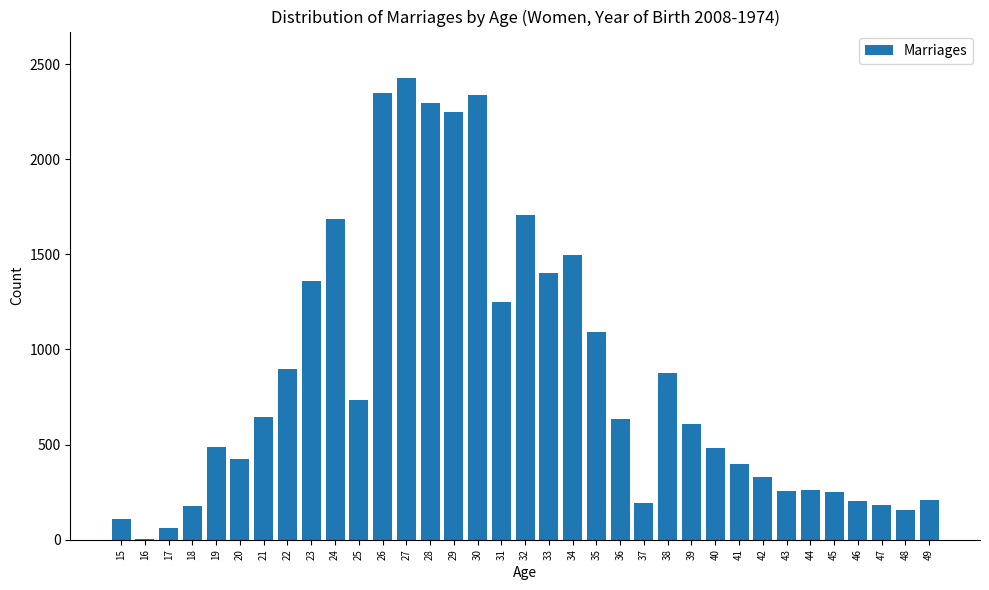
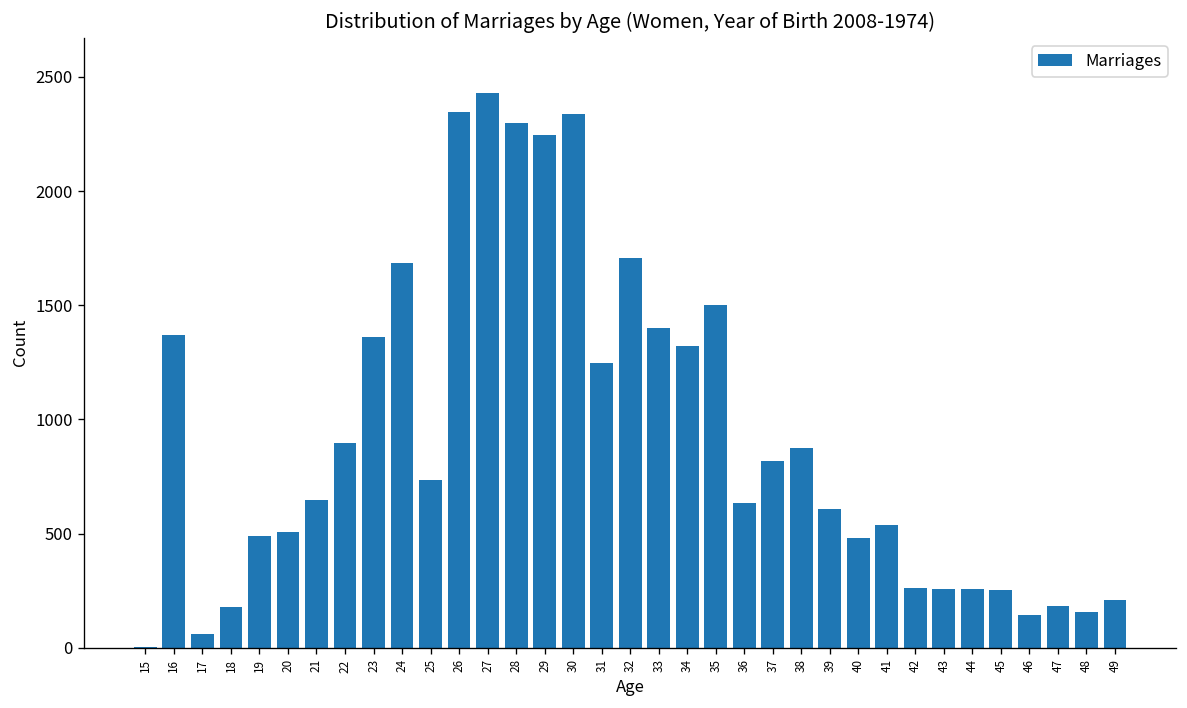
15: 110 -> 0
16: 10 -> 1370
20: 430 -> 510
34: 1500 -> 1320
35: 1090 -> 1500
37: 190 -> 820
41: 400 -> 540
42: 330 -> 260
46: 210 -> 140
